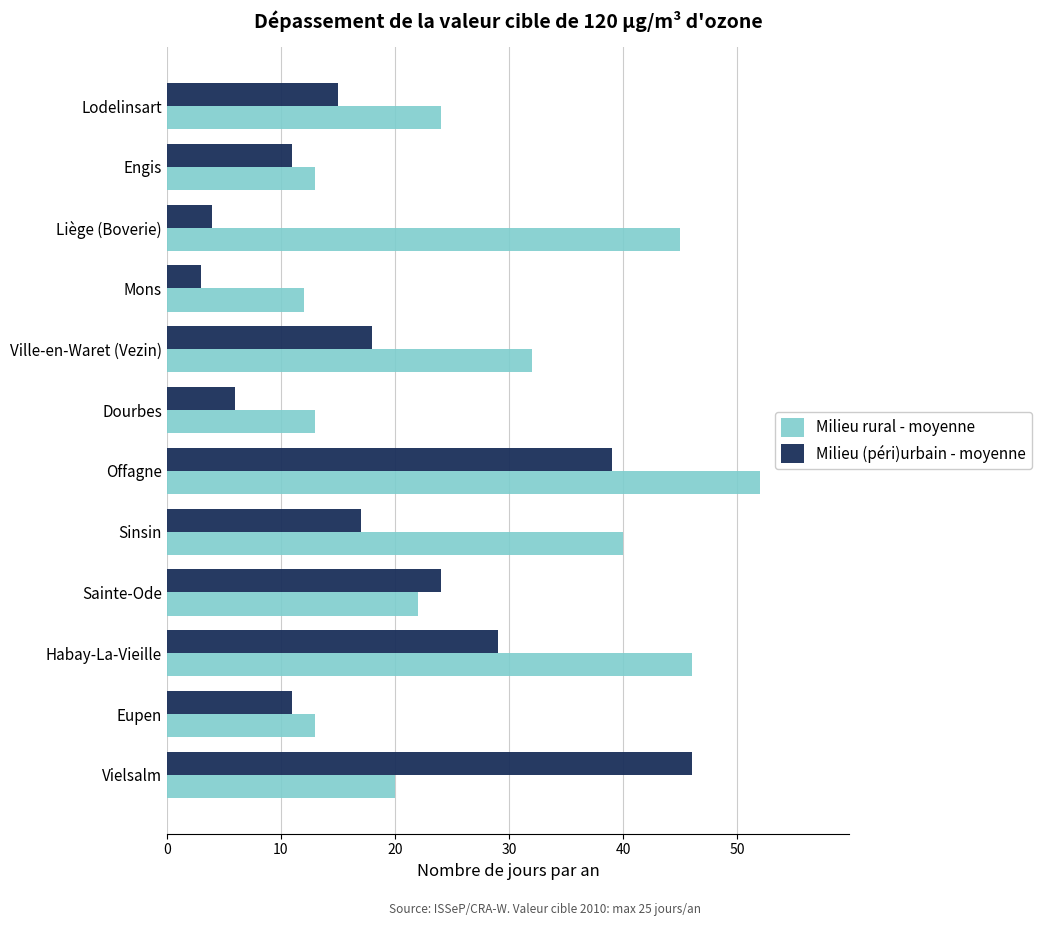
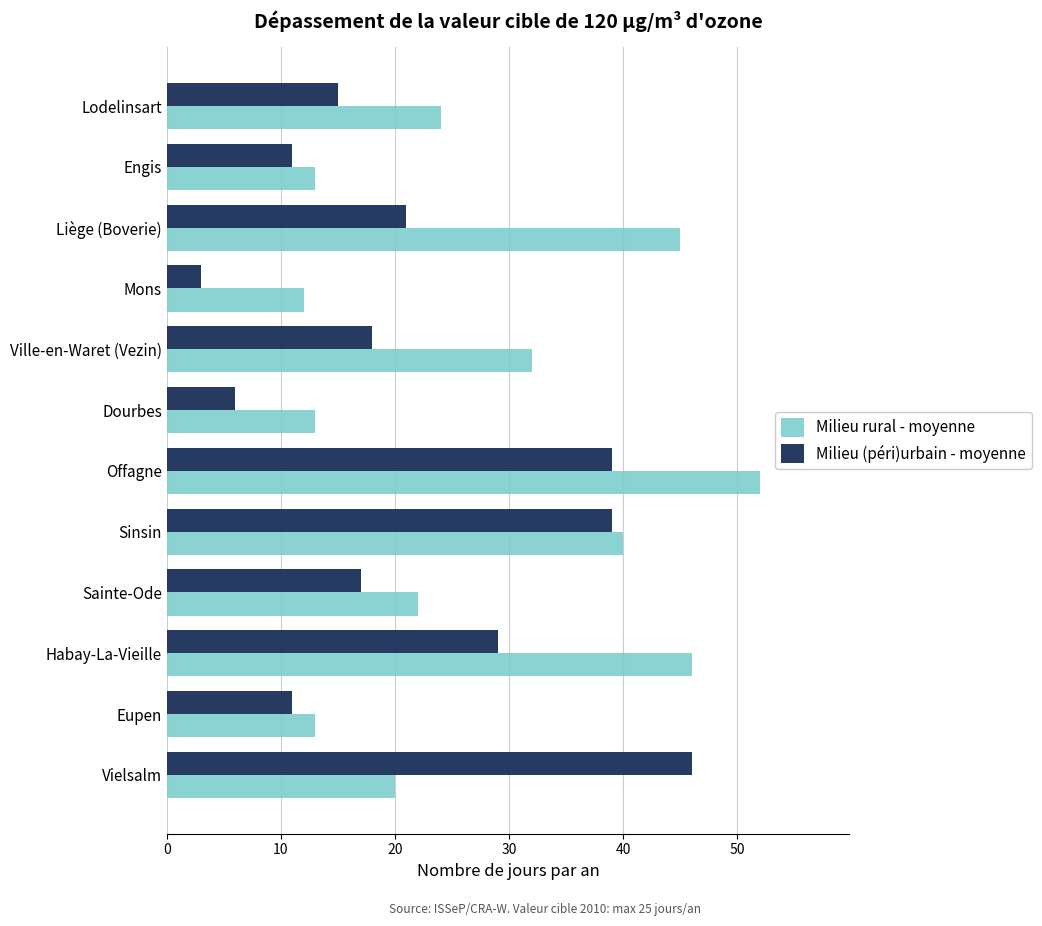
Milieu (péri)urbain - moyenne, Liège (Boverie): 4 -> 21
Milieu (péri)urbain - moyenne, Sinsin: 17 -> 39
Milieu (péri)urbain - moyenne, Sainte-Ode: 24 -> 17
